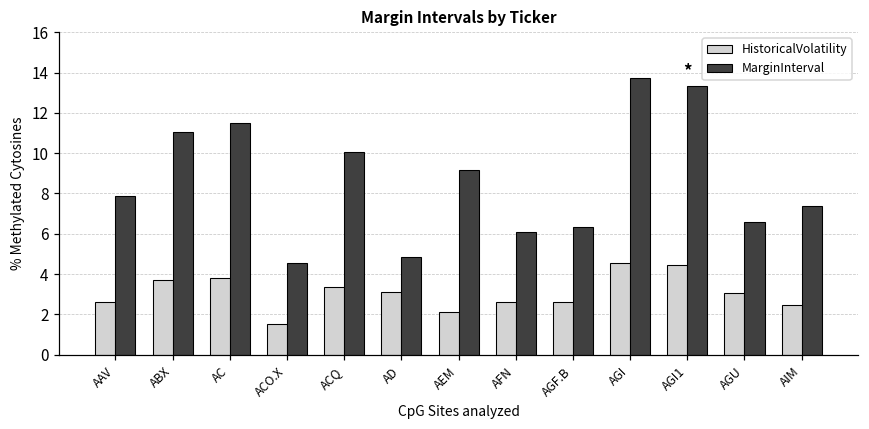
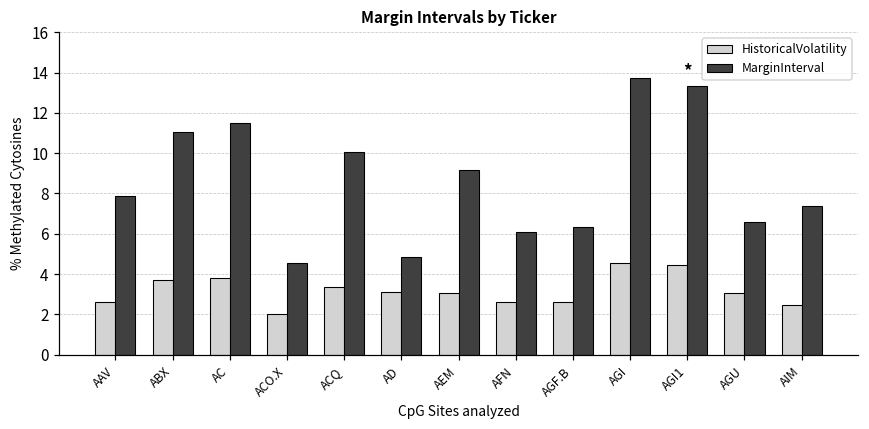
HistoricalVolatility, ACO.X: 1.5 -> 2.0
HistoricalVolatility, AEM: 2.1 -> 3.1
